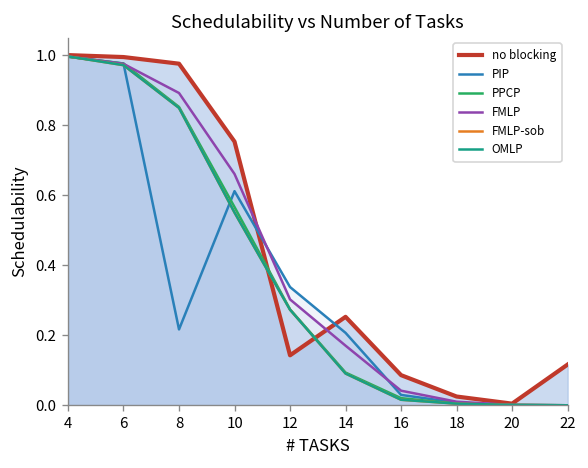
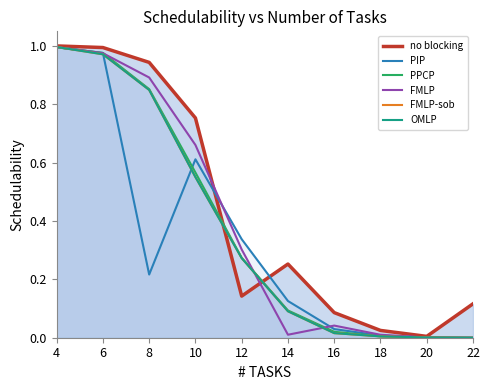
no blocking, 8: 0.98 -> 0.94
PIP, 14: 0.21 -> 0.13
FMLP, 14: 0.17 -> 0.01
